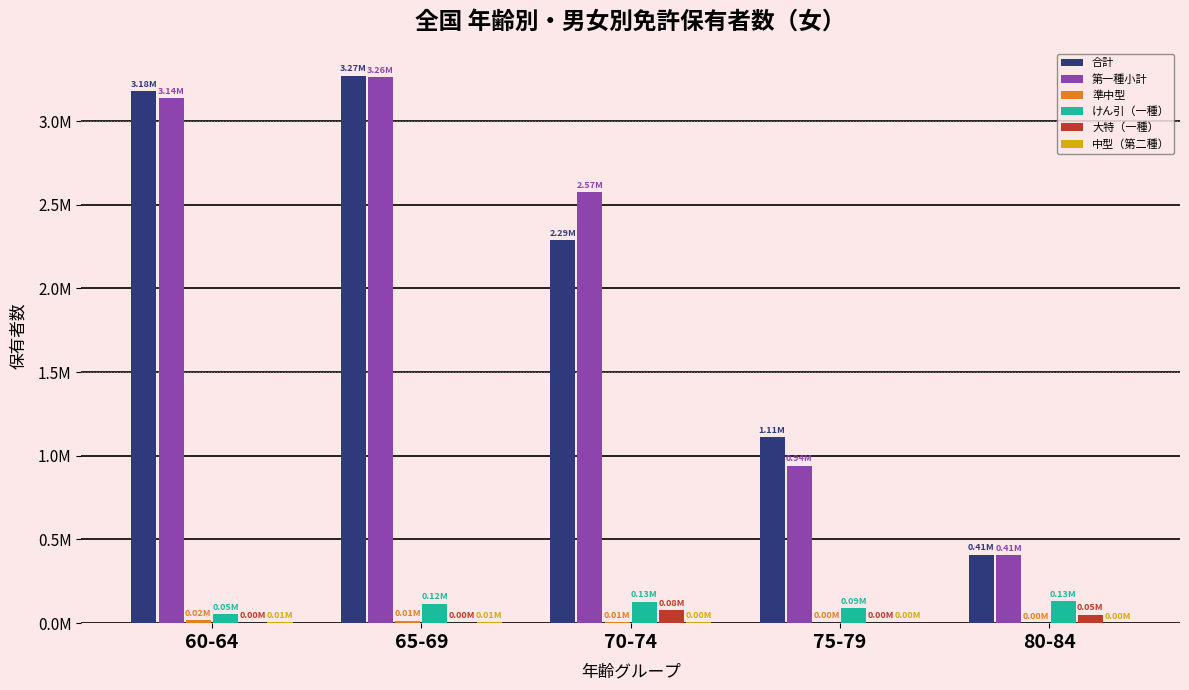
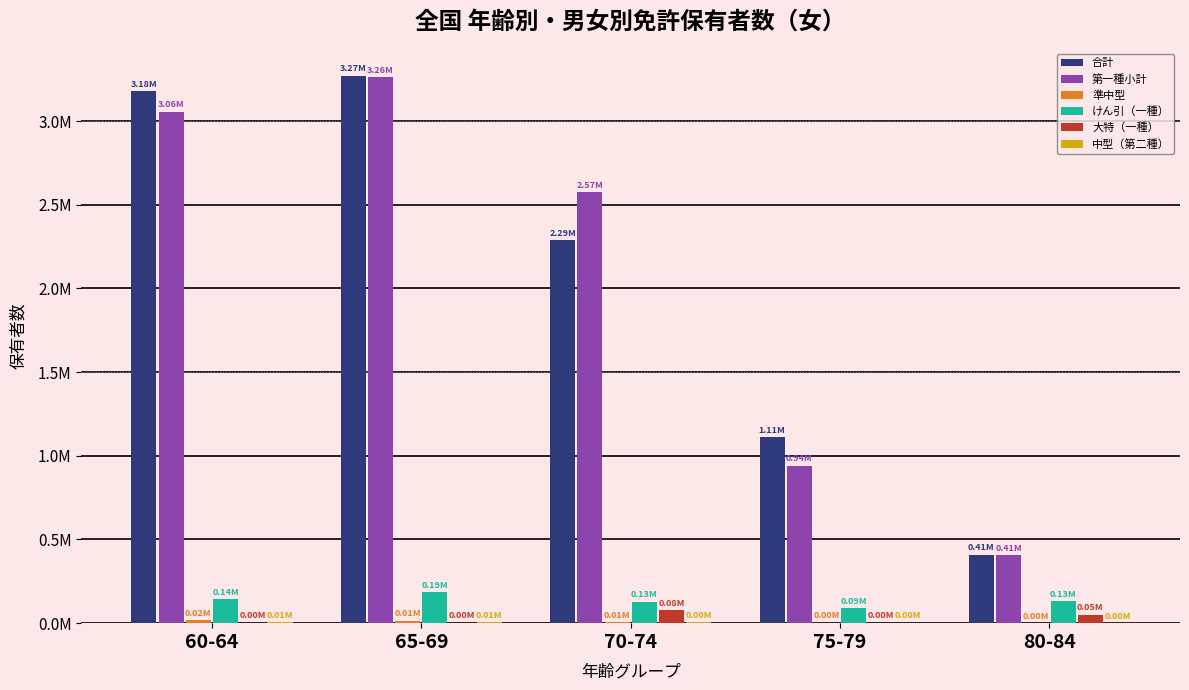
第一種小計, 60-64: 3.14M -> 3.06M
けん引（一種）, 60-64: 0.05M -> 0.14M
けん引（一種）, 65-69: 0.12M -> 0.19M
